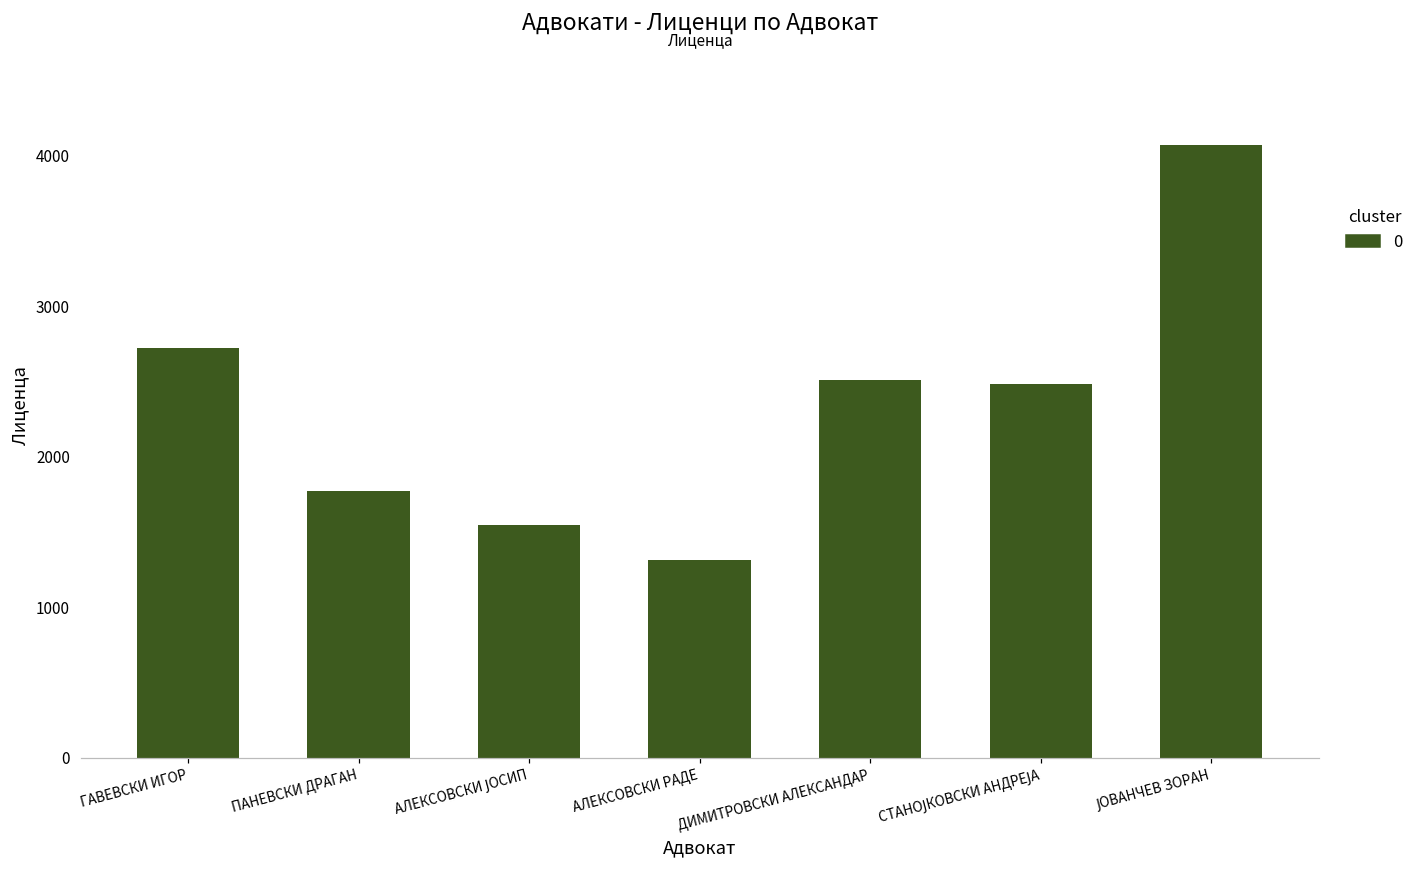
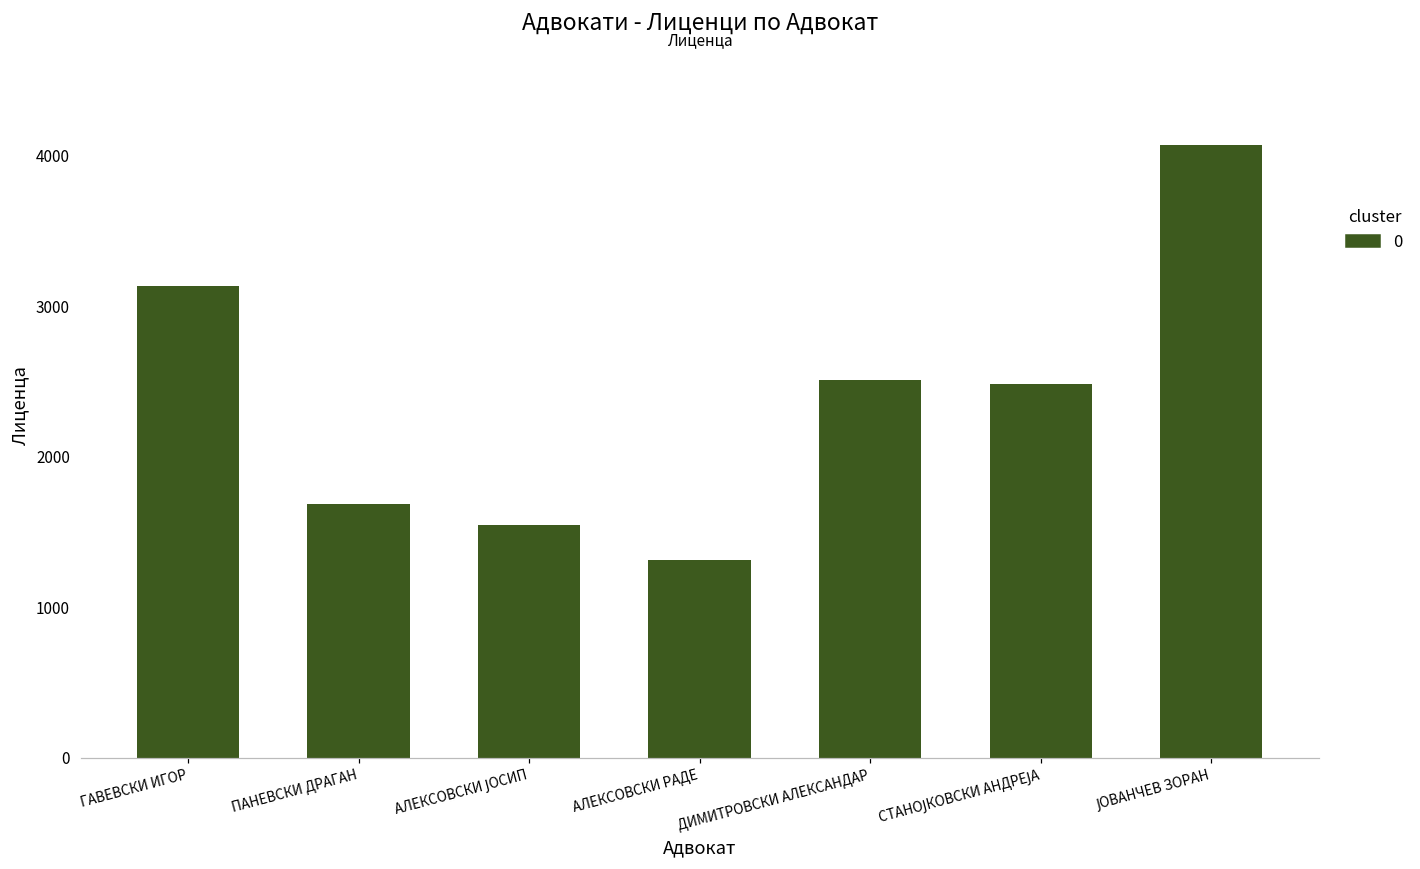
ГАВЕВСКИ ИГОР: 2720 -> 3140
ПАНЕВСКИ ДРАГАН: 1770 -> 1680
